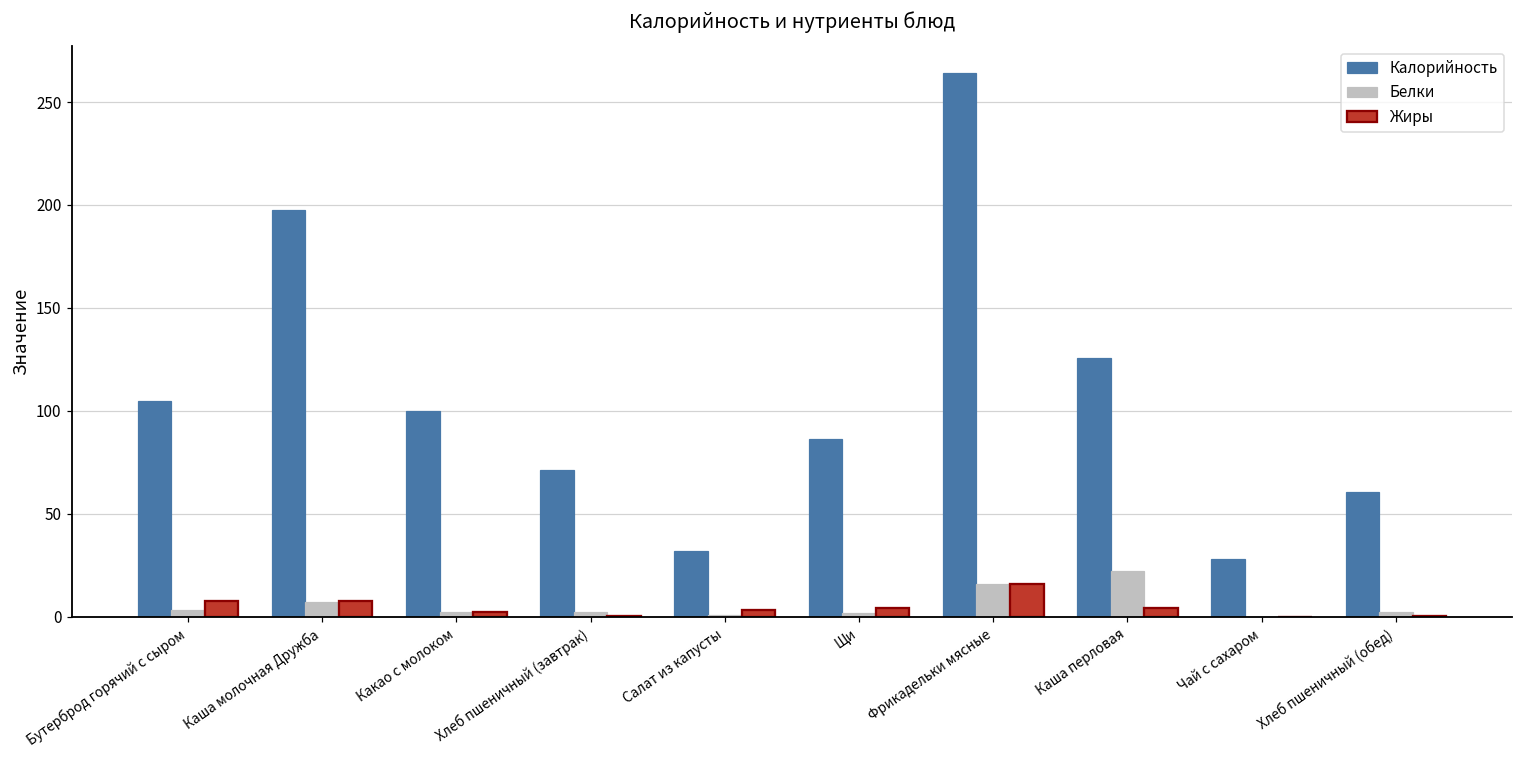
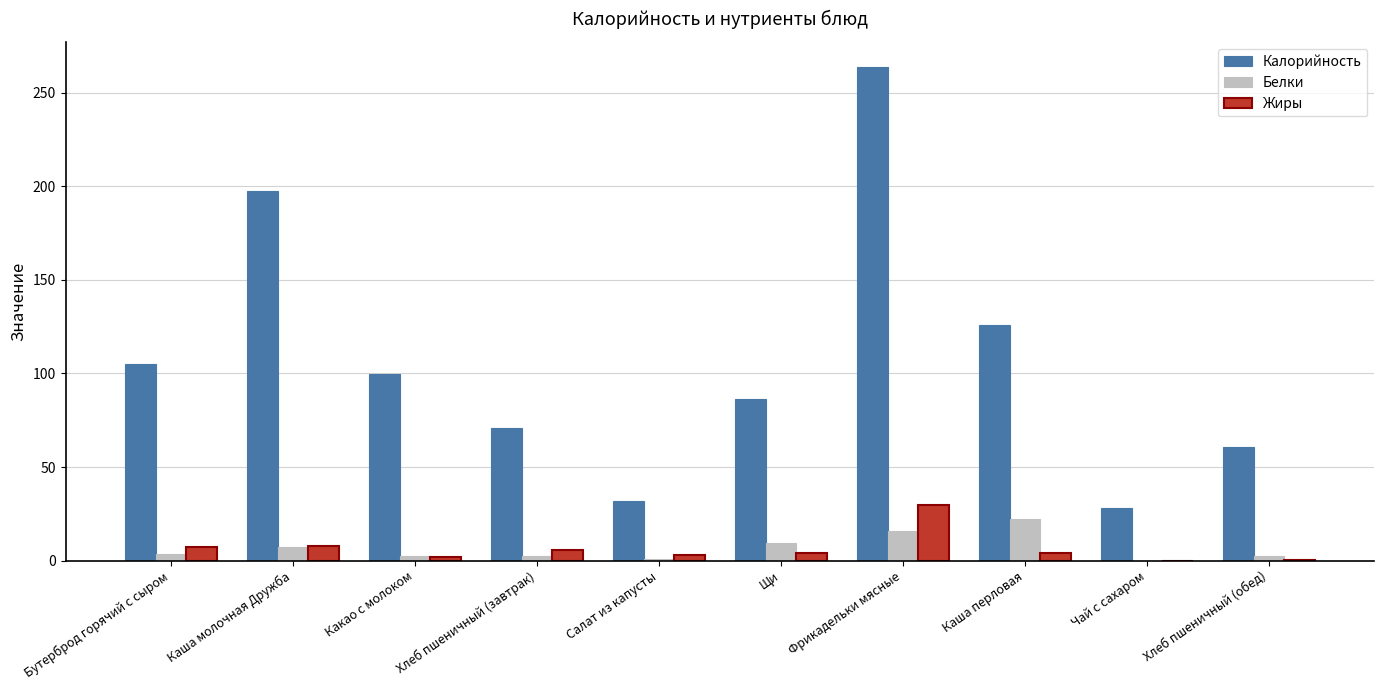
Жиры, Хлеб пшеничный (завтрак): 0 -> 6
Белки, Щи: 2 -> 9
Жиры, Фрикадельки мясные: 16 -> 30
